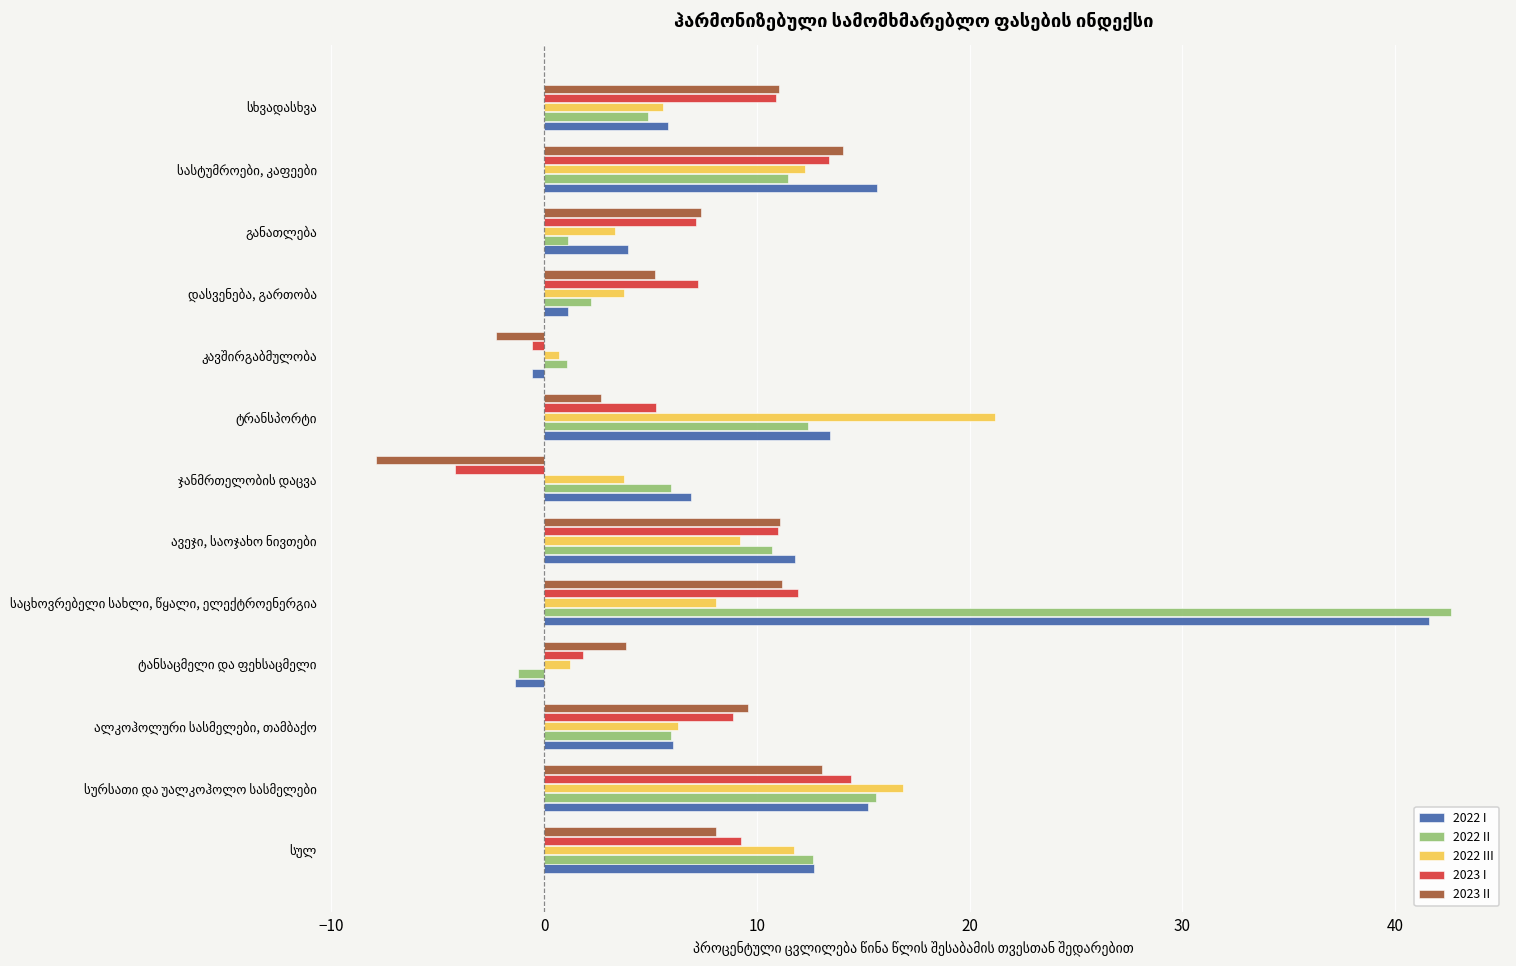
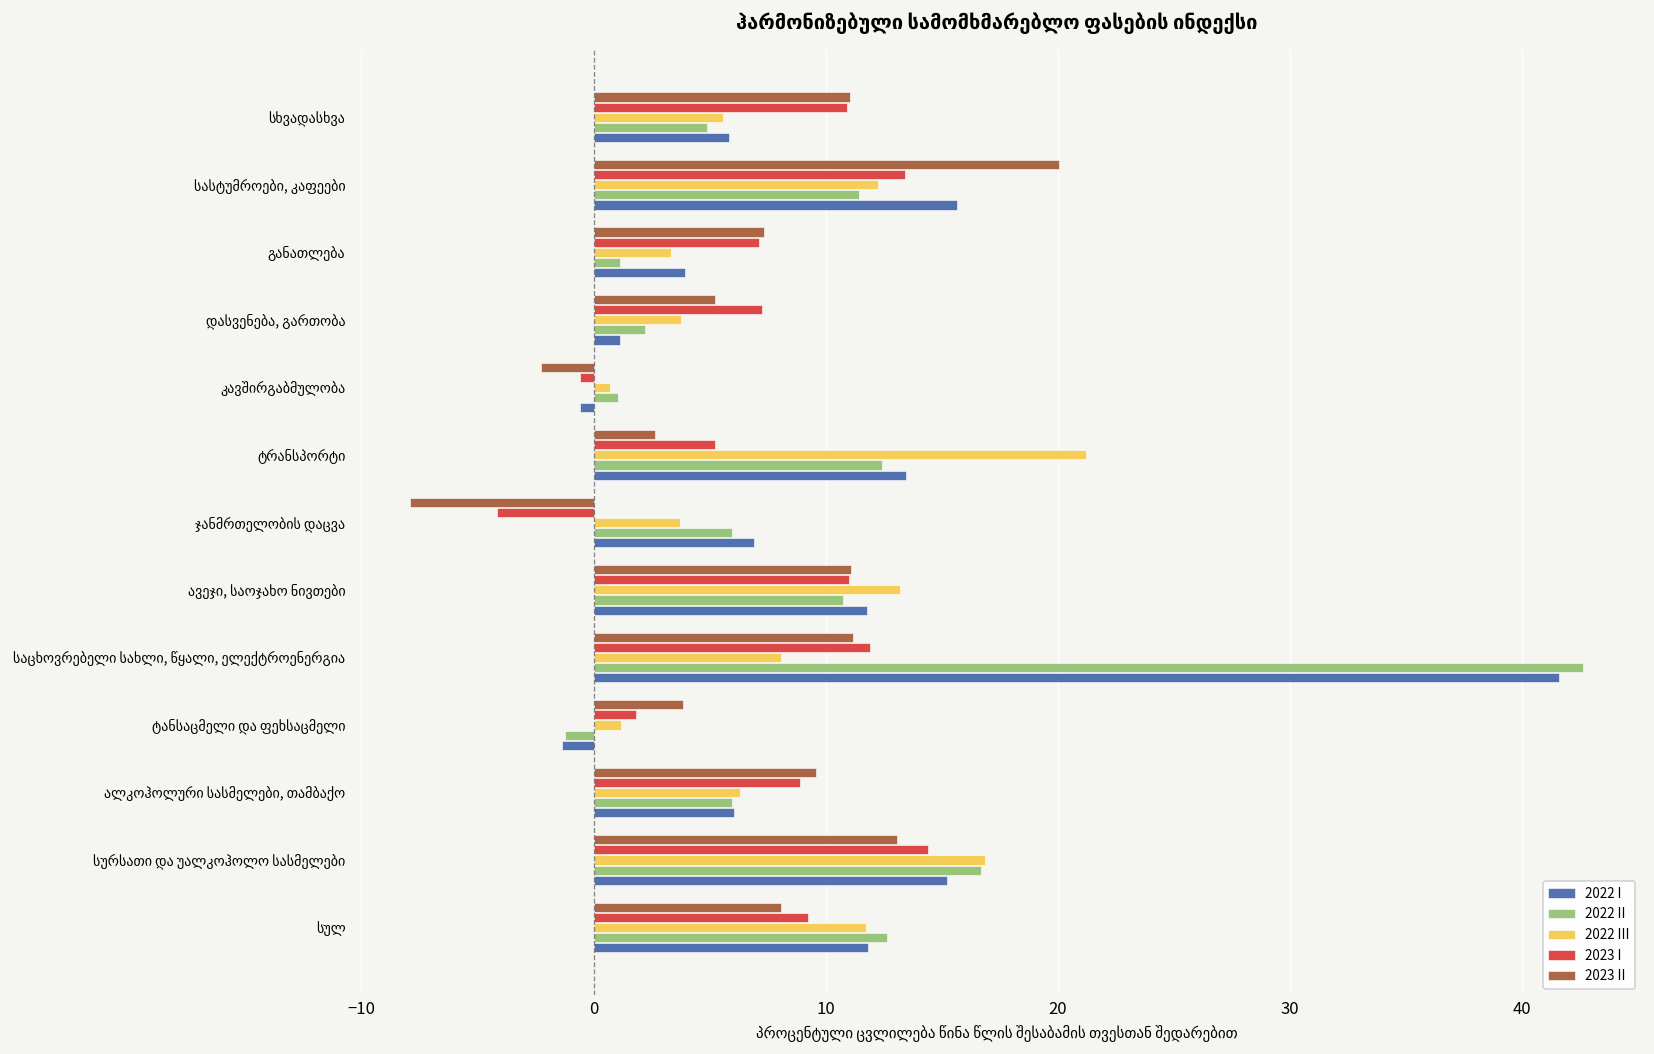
2023 II, სასტუმროები, კაფეები: 14.0 -> 20.0
2022 III, ავეჯი, საოჯახო ნივთები: 9.2 -> 13.2
2022 II, სურსათი და უალკოჰოლო სასმელები: 15.6 -> 16.7
2022 I, სულ: 12.7 -> 11.8
